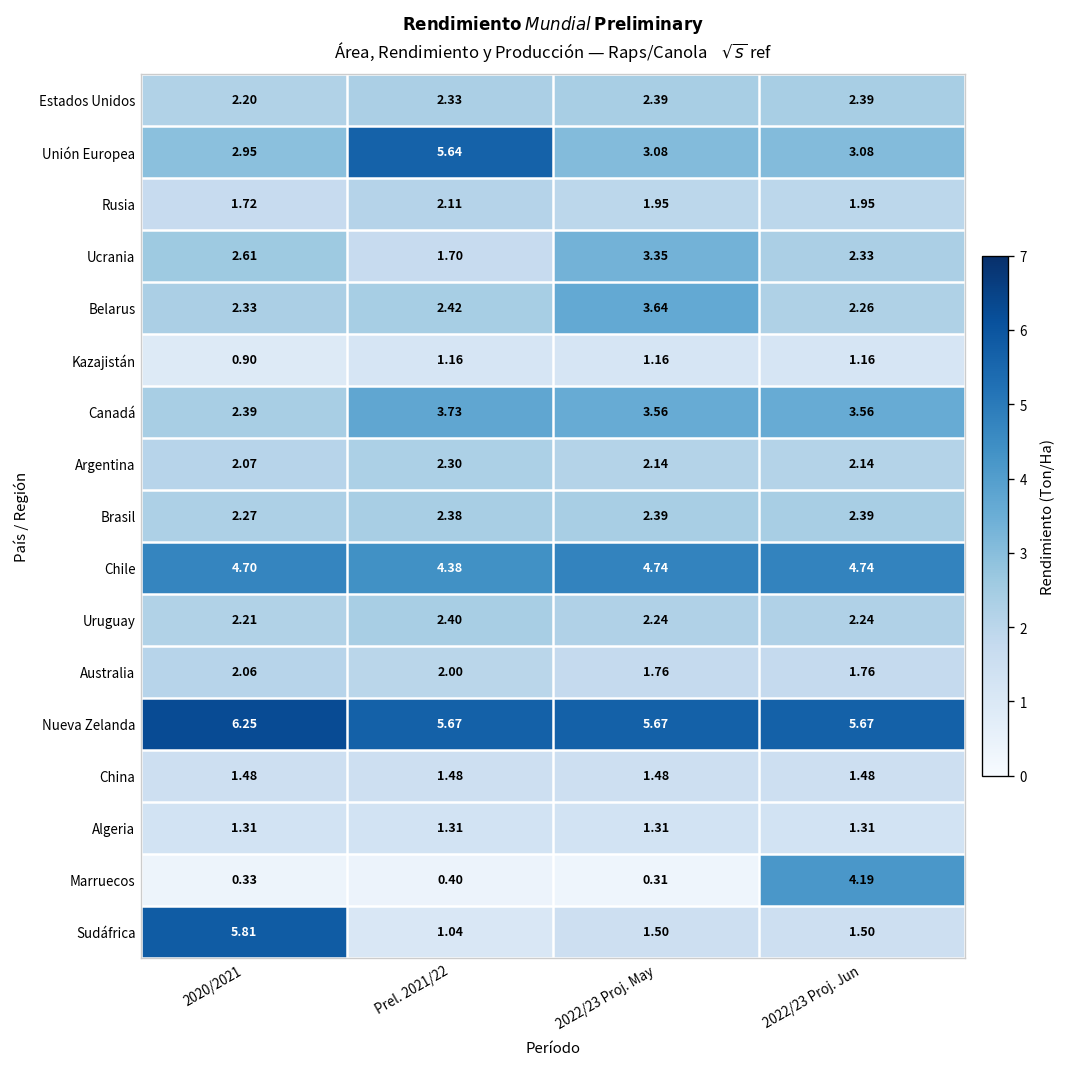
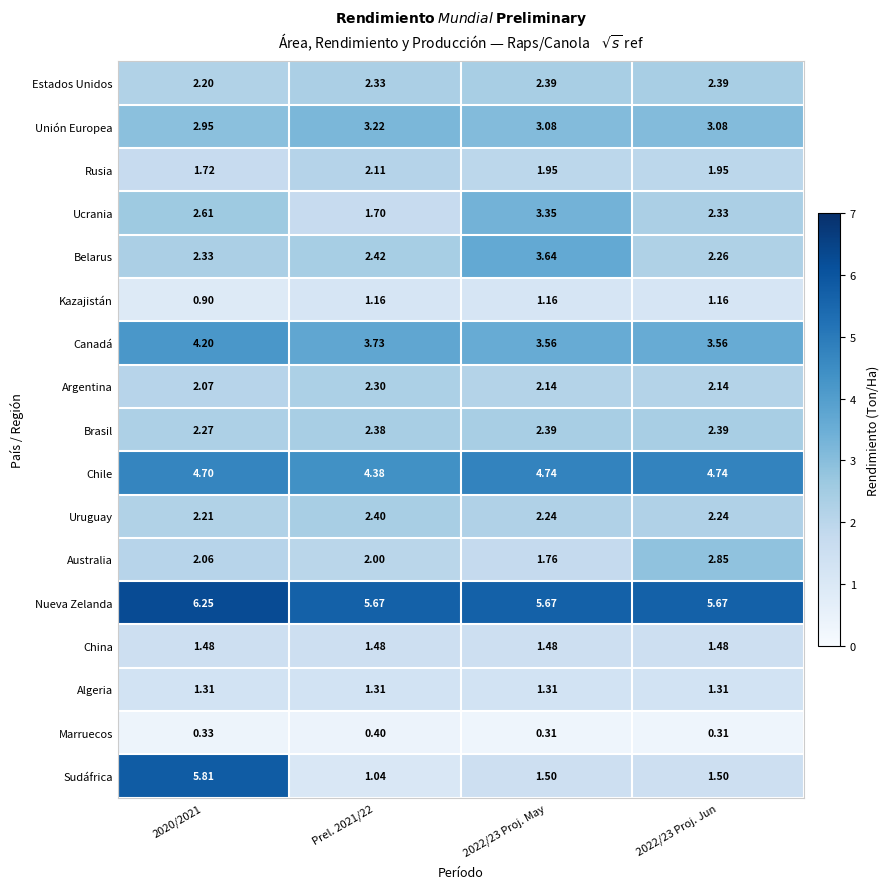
Unión Europea, Prel. 2021/22: 5.64 -> 3.22
Canadá, 2020/2021: 2.39 -> 4.20
Australia, 2022/23 Proj. Jun: 1.76 -> 2.85
Marruecos, 2022/23 Proj. Jun: 4.19 -> 0.31
